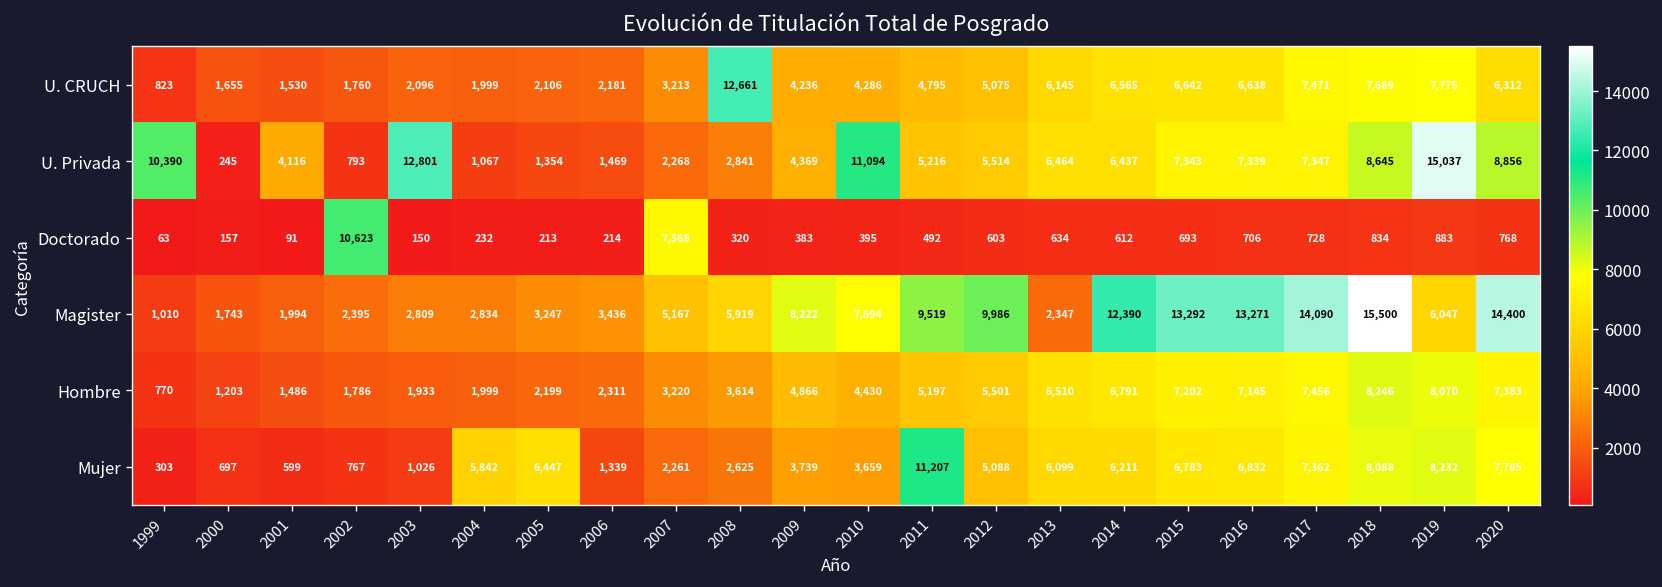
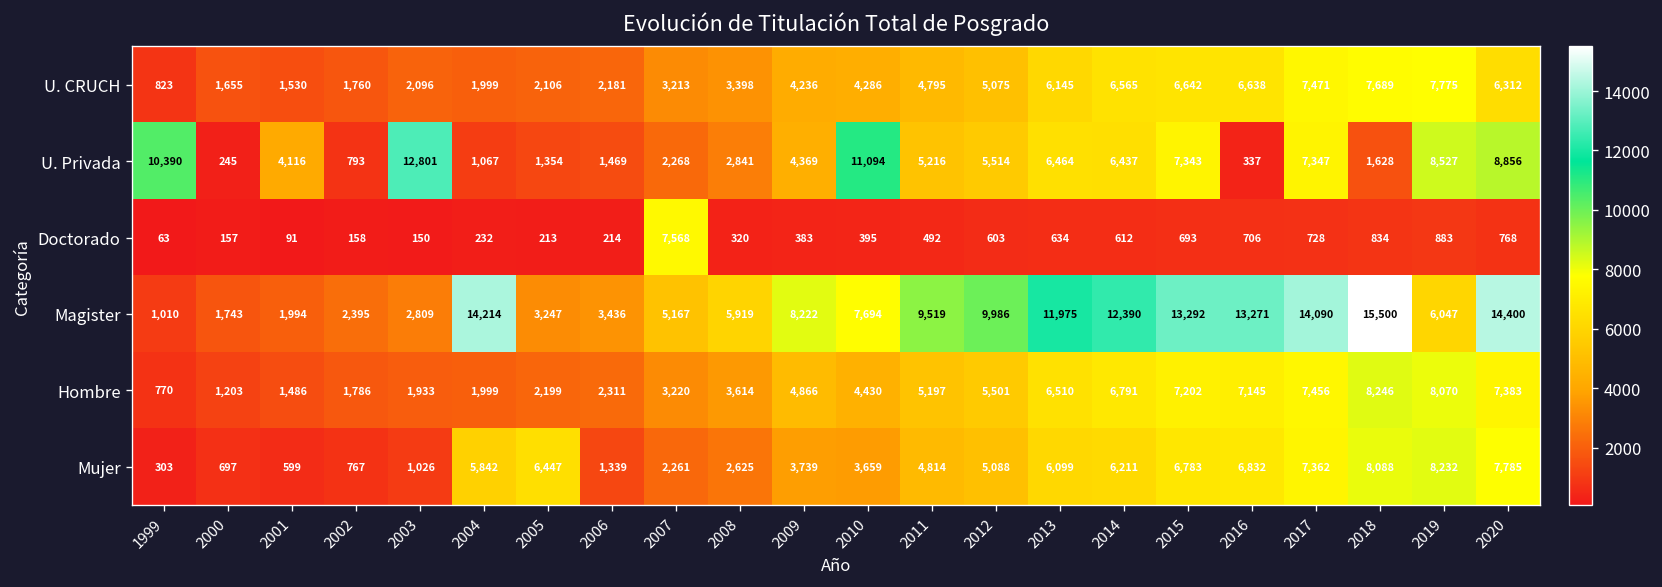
U. CRUCH, 2008: 12,661 -> 3,398
U. Privada, 2016: 7,339 -> 337
U. Privada, 2018: 8,645 -> 1,628
U. Privada, 2019: 15,037 -> 8,527
Doctorado, 2002: 10,623 -> 158
Magister, 2004: 2,834 -> 14,214
Magister, 2013: 2,347 -> 11,975
Mujer, 2011: 11,207 -> 4,814
